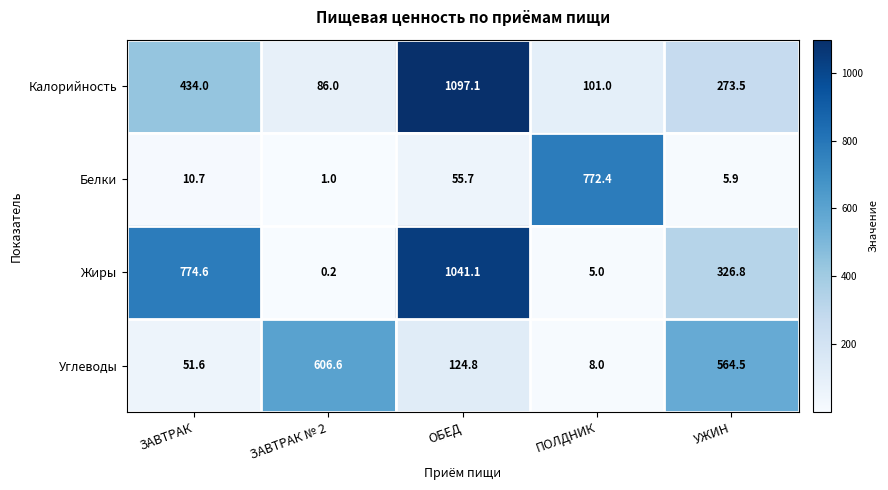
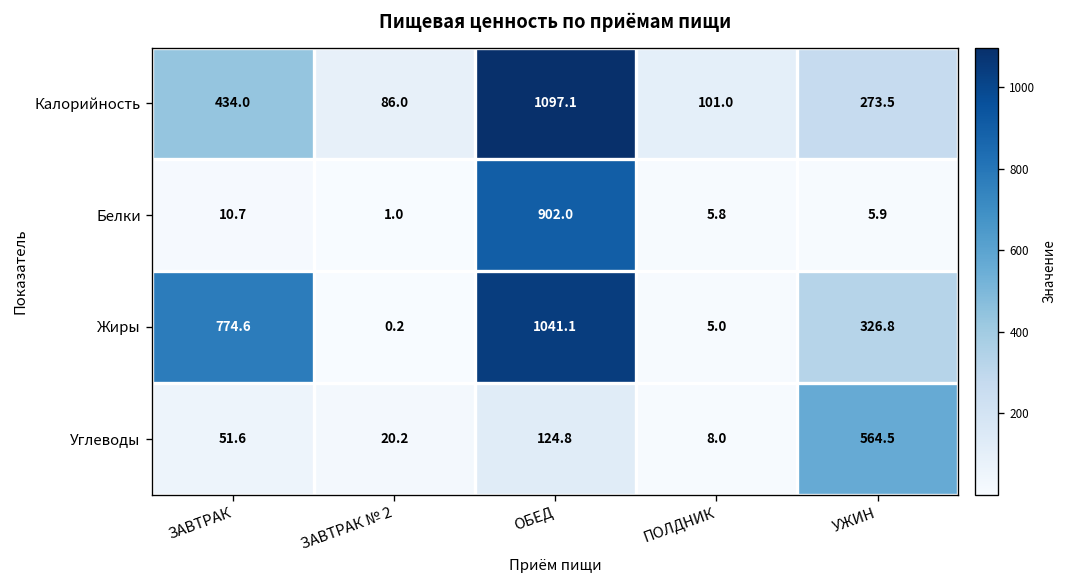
Белки, ОБЕД: 55.7 -> 902.0
Белки, ПОЛДНИК: 772.4 -> 5.8
Углеводы, ЗАВТРАК № 2: 606.6 -> 20.2
